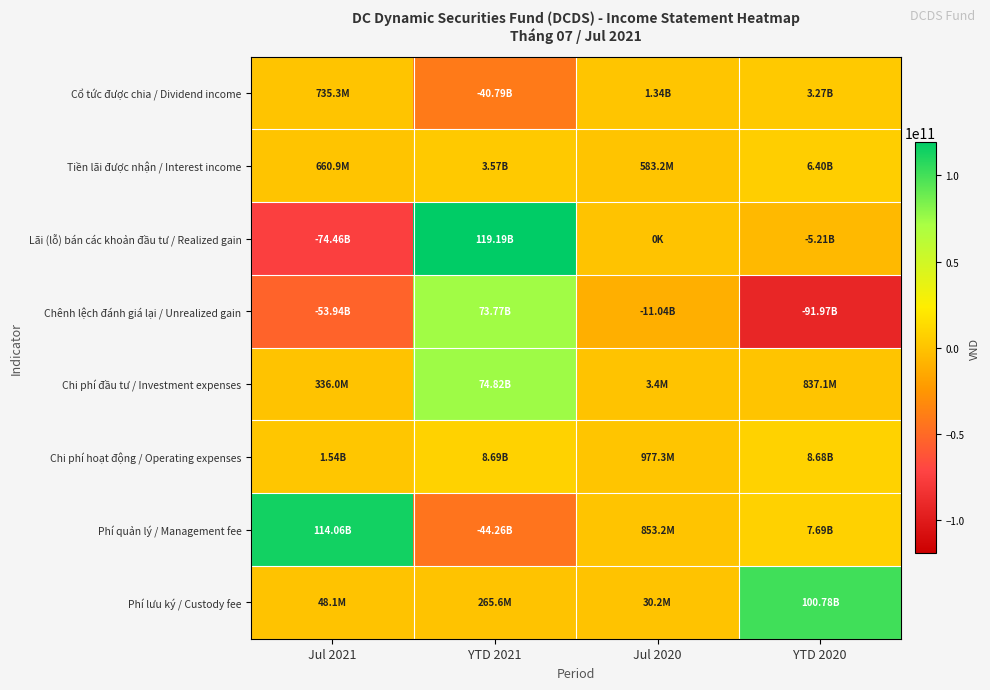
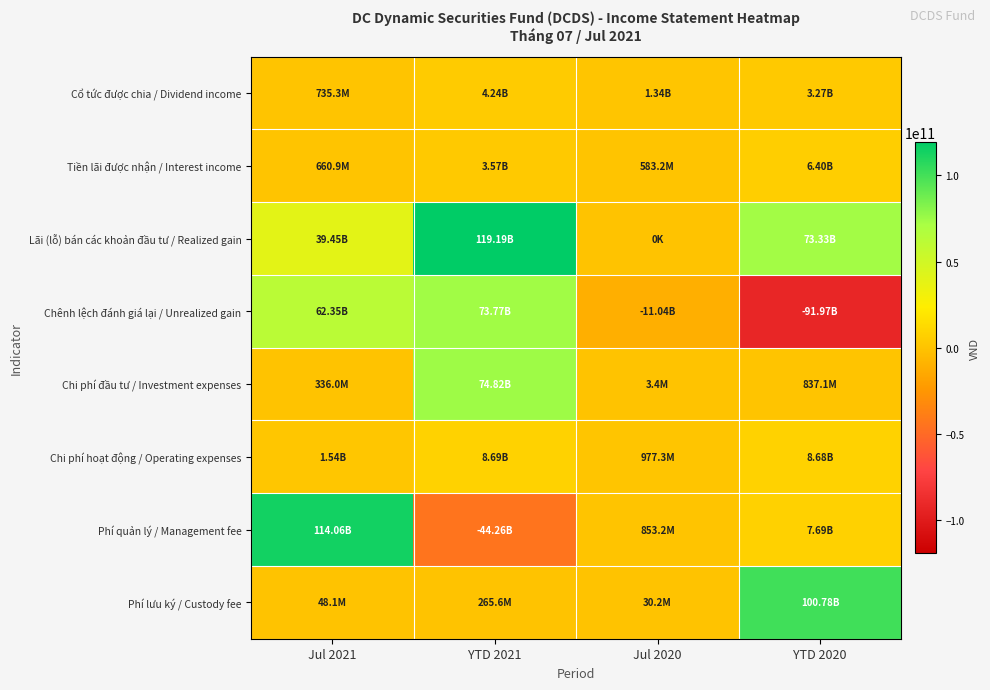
Cổ tức được chia / Dividend income, YTD 2021: -40.79B -> 4.24B
Lãi (lỗ) bán các khoản đầu tư / Realized gain, Jul 2021: -74.46B -> 39.45B
Lãi (lỗ) bán các khoản đầu tư / Realized gain, YTD 2020: -5.21B -> 73.33B
Chênh lệch đánh giá lại / Unrealized gain, Jul 2021: -53.94B -> 62.35B
